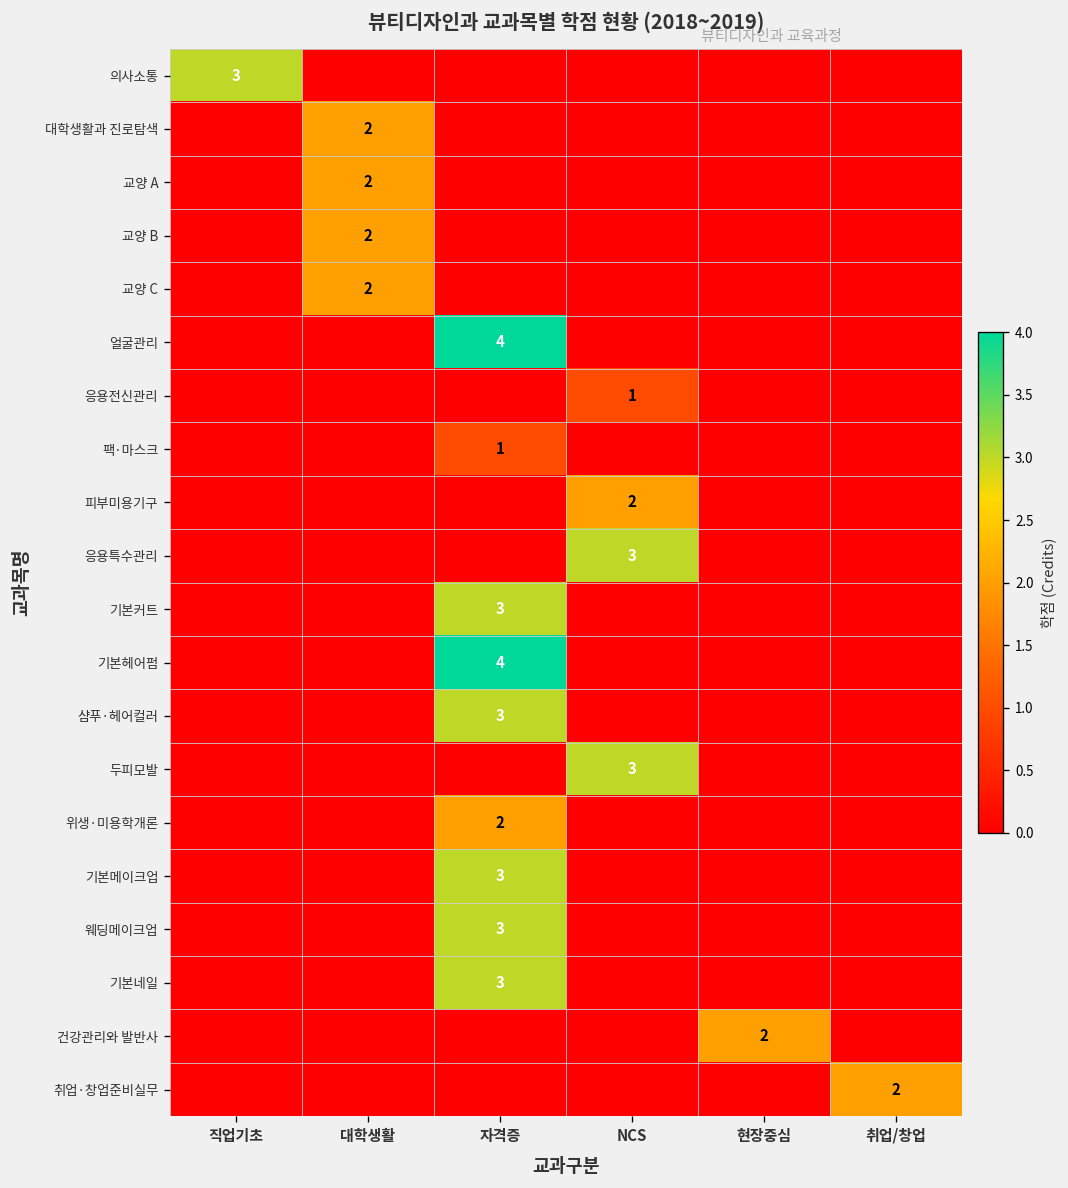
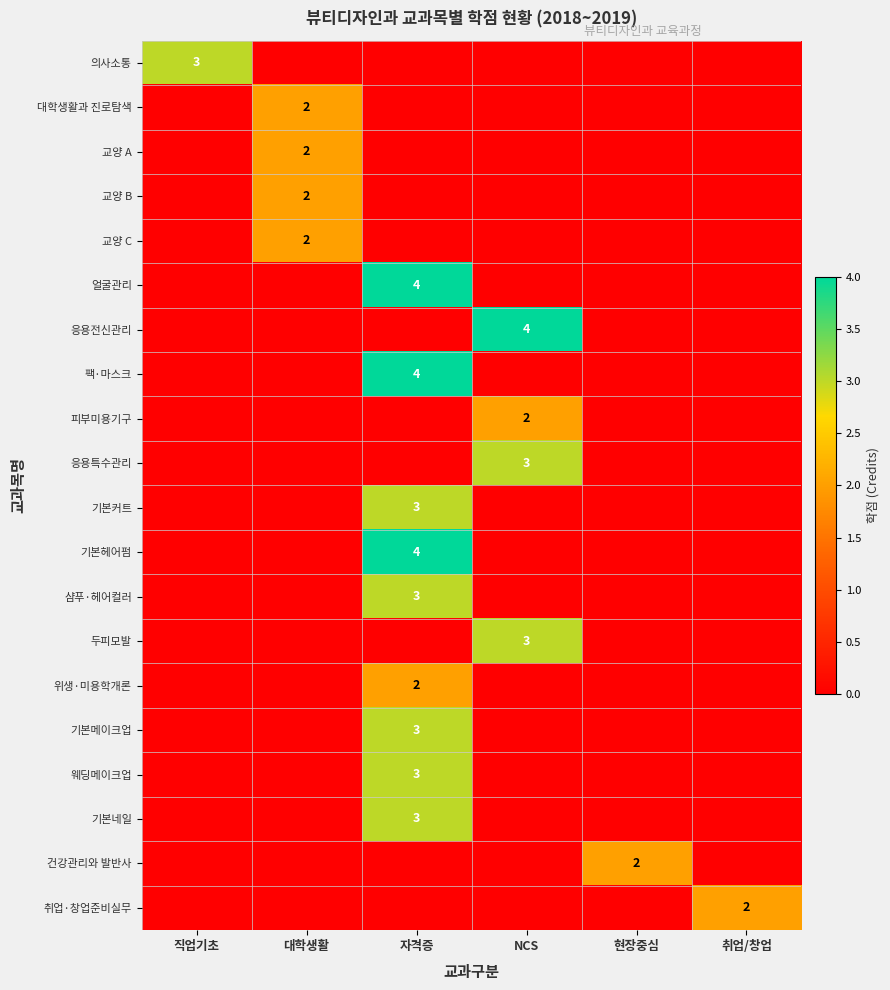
응용전신관리, NCS: 1 -> 4
팩·마스크, 자격증: 1 -> 4
